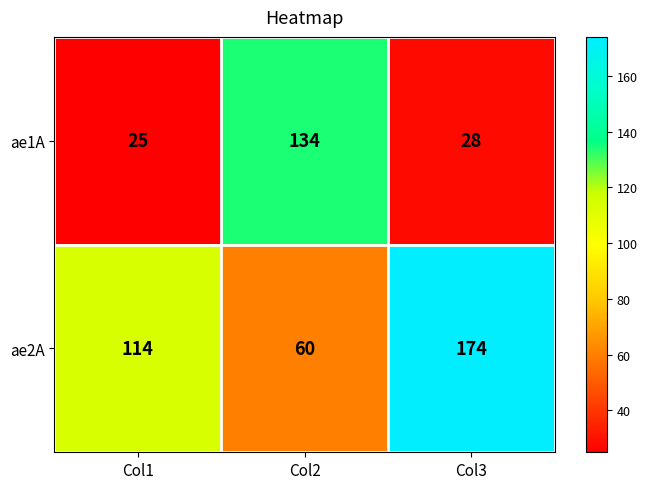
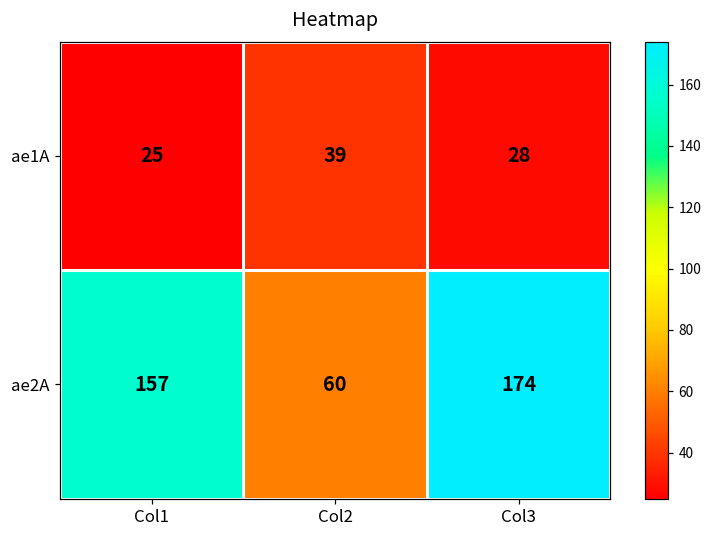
ae1A, Col2: 134 -> 39
ae2A, Col1: 114 -> 157
